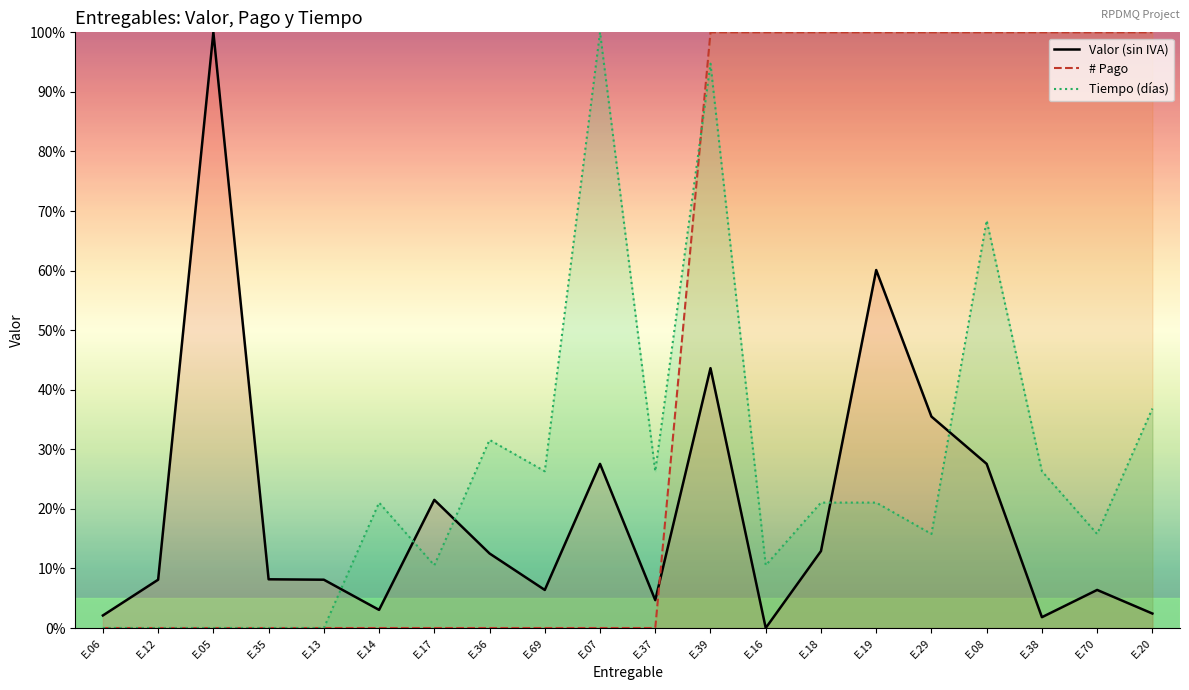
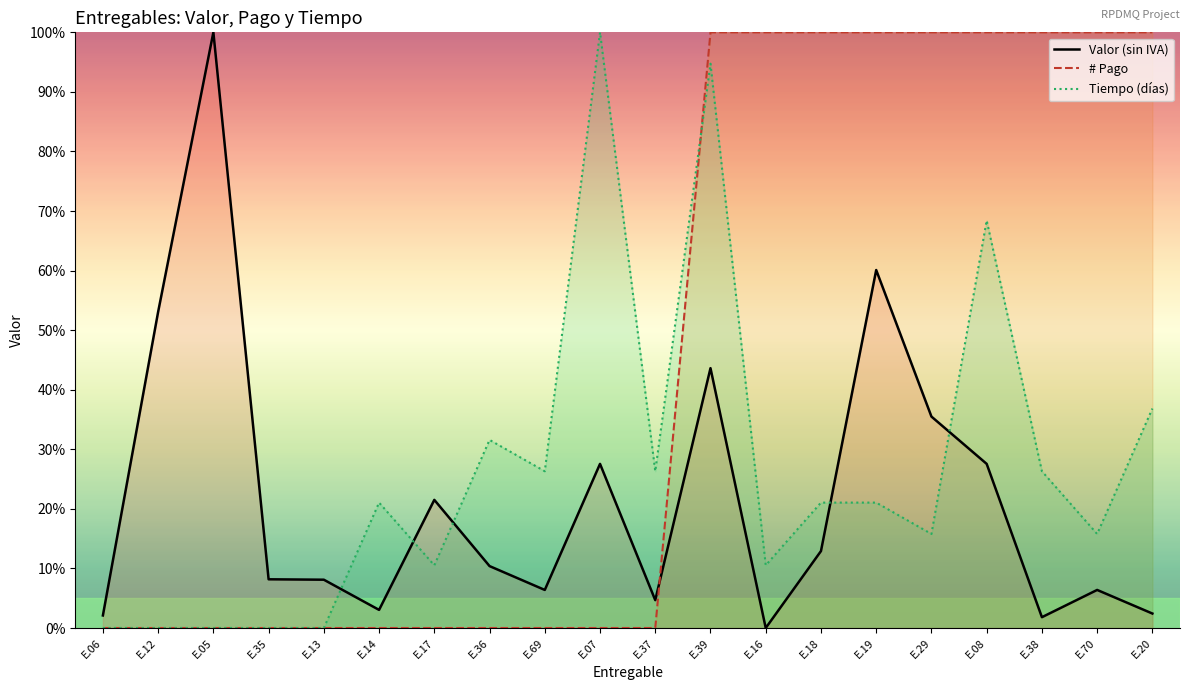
Valor (sin IVA), E.12: 8% -> 53%
Valor (sin IVA), E.36: 13% -> 10%
